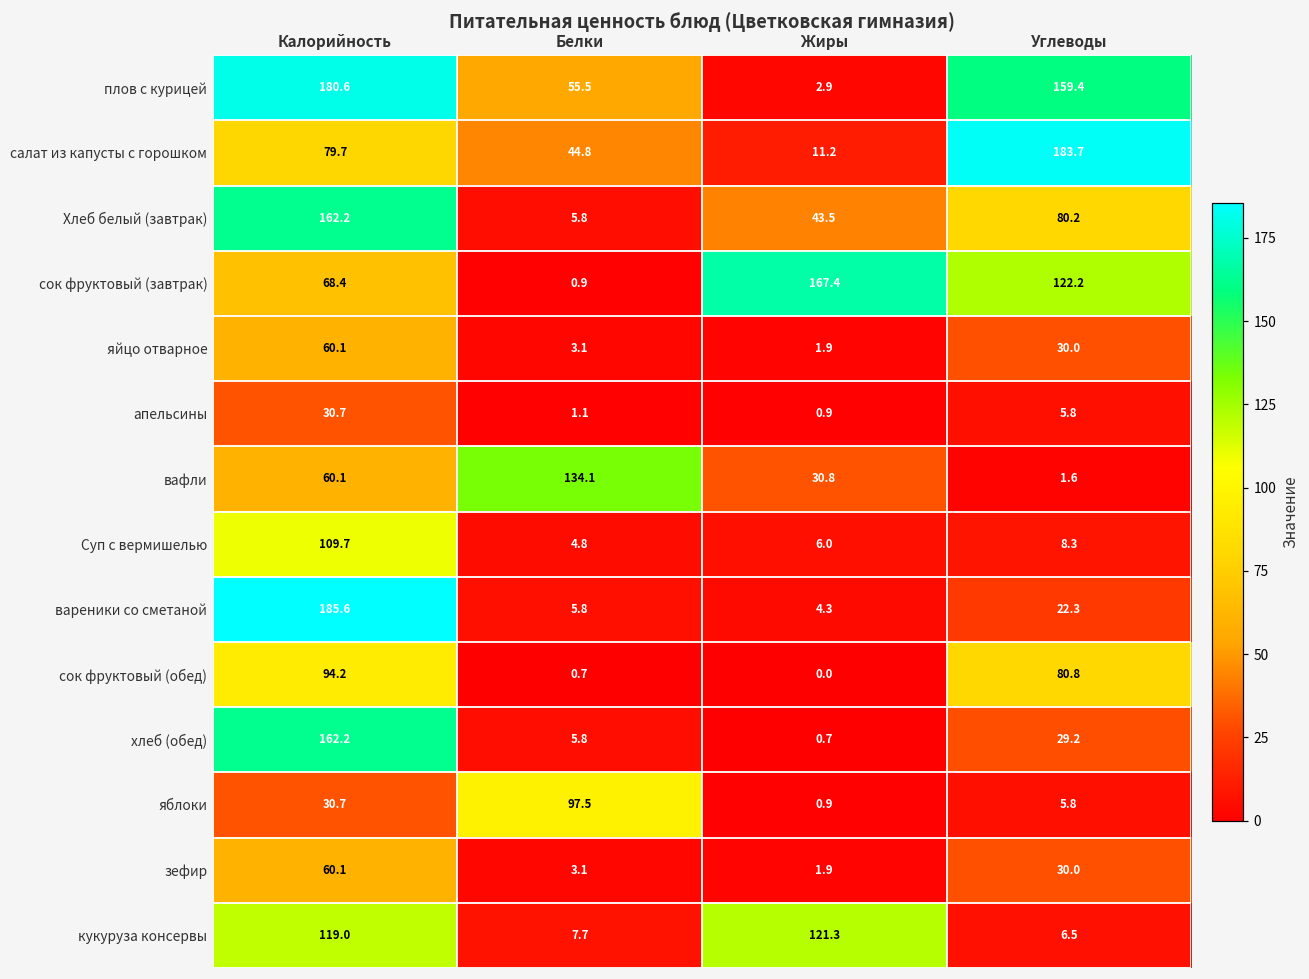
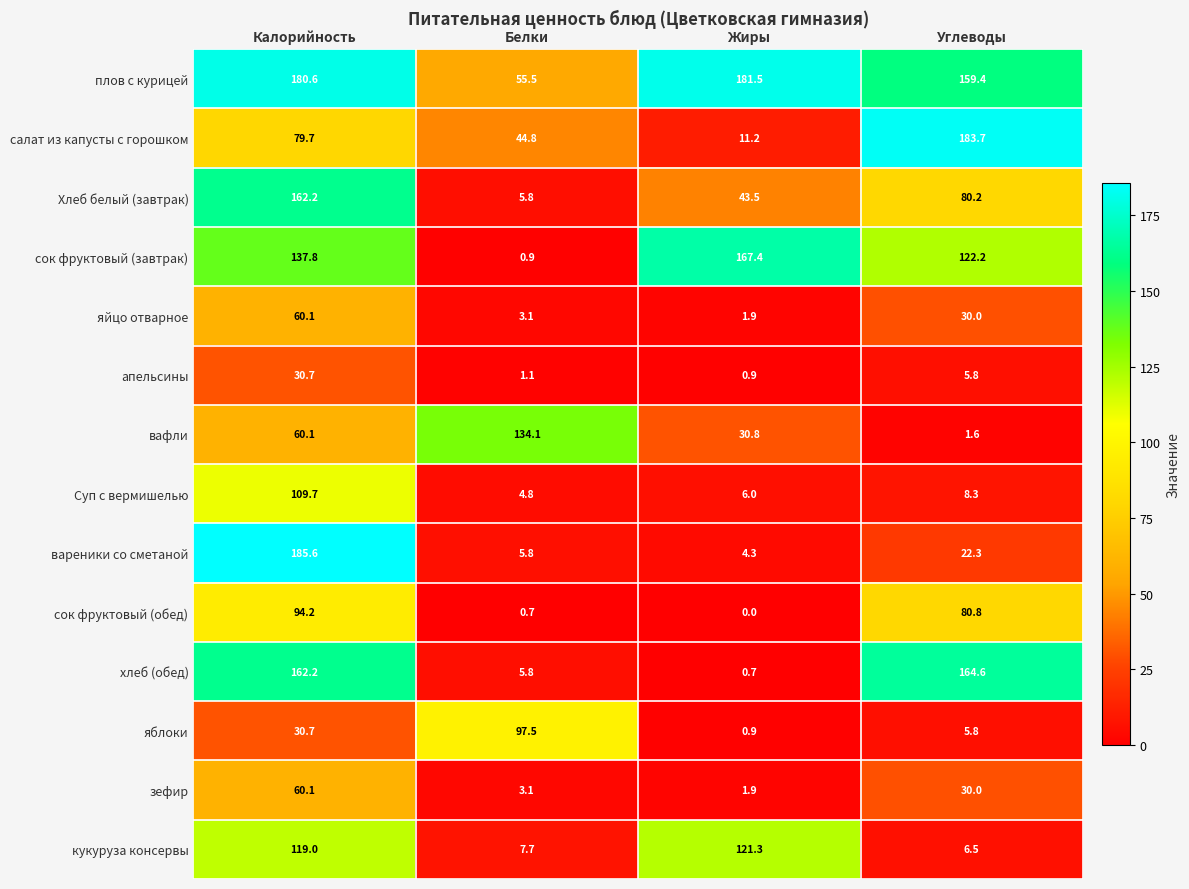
плов с курицей, Жиры: 2.9 -> 181.5
сок фруктовый (завтрак), Калорийность: 68.4 -> 137.8
хлеб (обед), Углеводы: 29.2 -> 164.6
